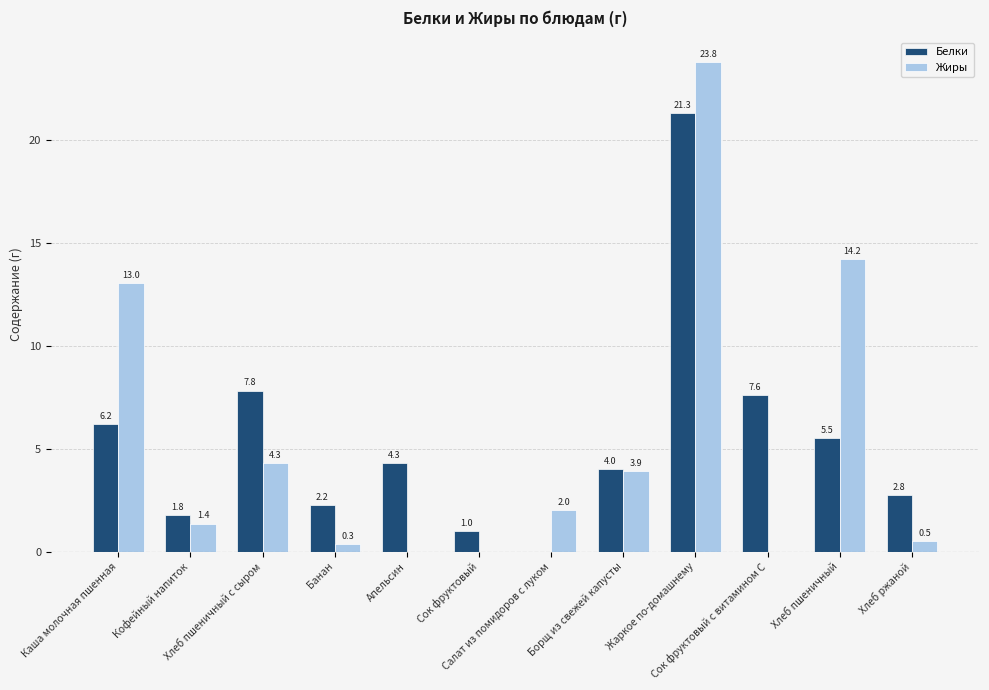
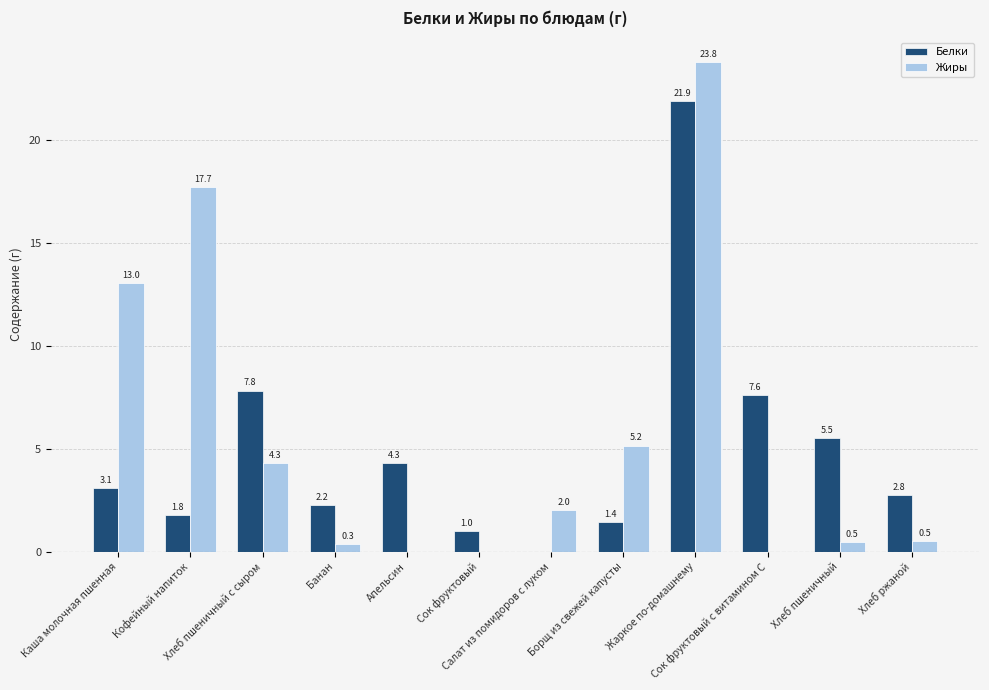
Белки, Каша молочная пшенная: 6.2 -> 3.1
Жиры, Кофейный напиток: 1.4 -> 17.7
Белки, Борщ из свежей капусты: 4.0 -> 1.4
Жиры, Борщ из свежей капусты: 3.9 -> 5.2
Белки, Жаркое по-домашнему: 21.3 -> 21.9
Жиры, Хлеб пшеничный: 14.2 -> 0.5
